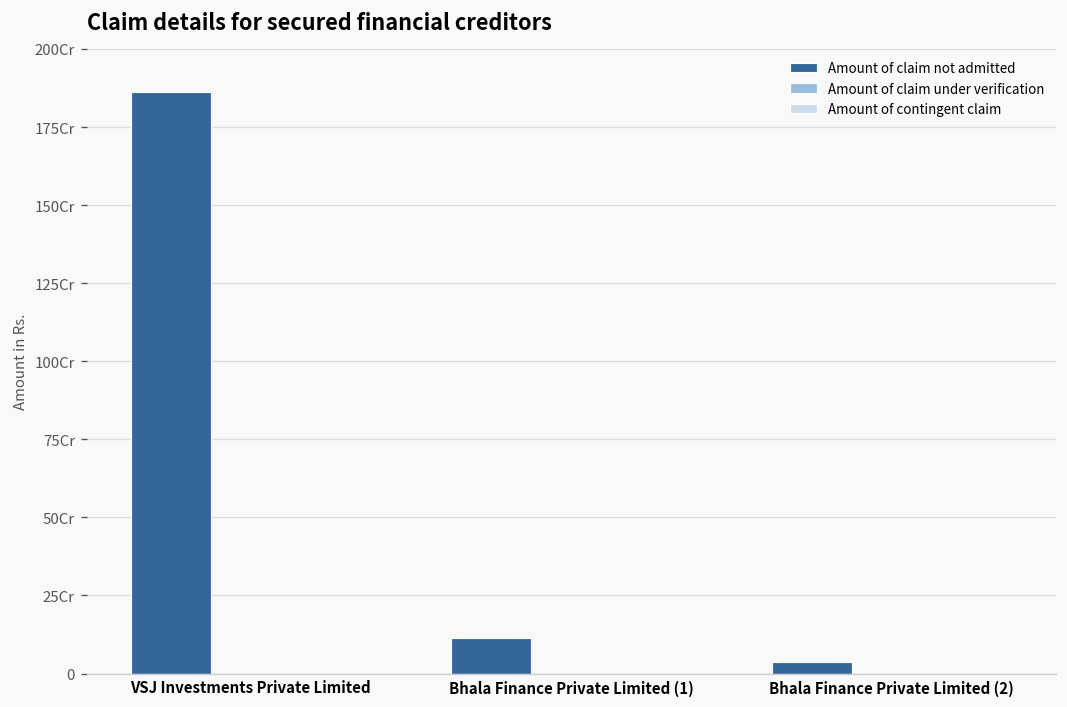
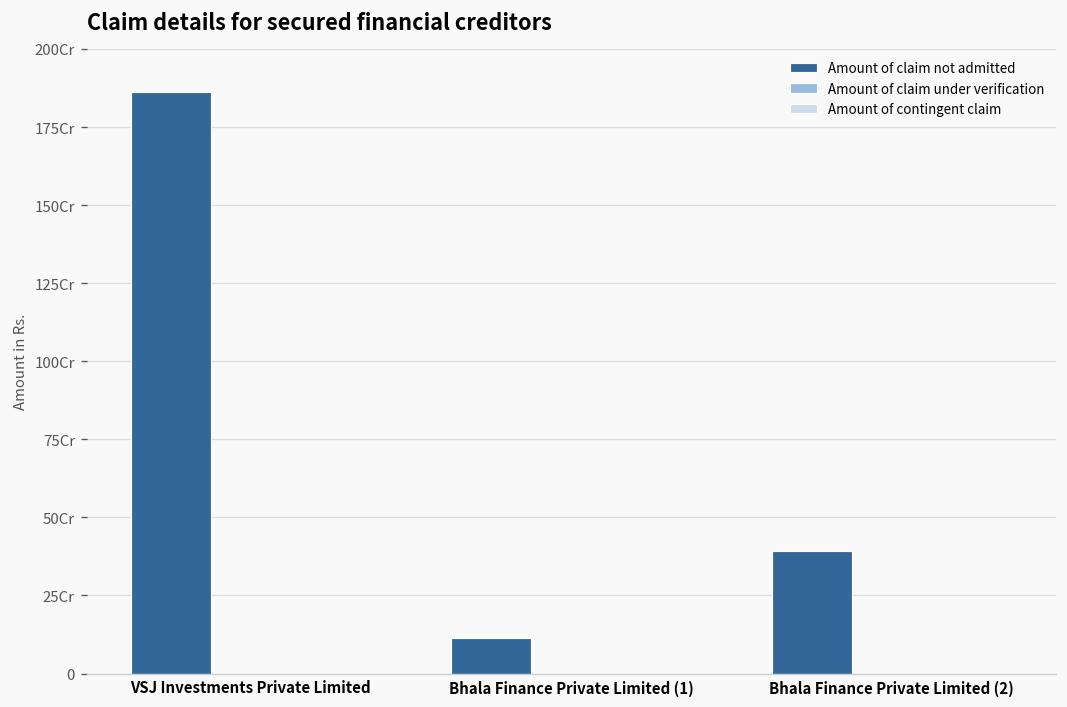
Amount of claim not admitted, Bhala Finance Private Limited (2): 4Cr -> 39Cr
